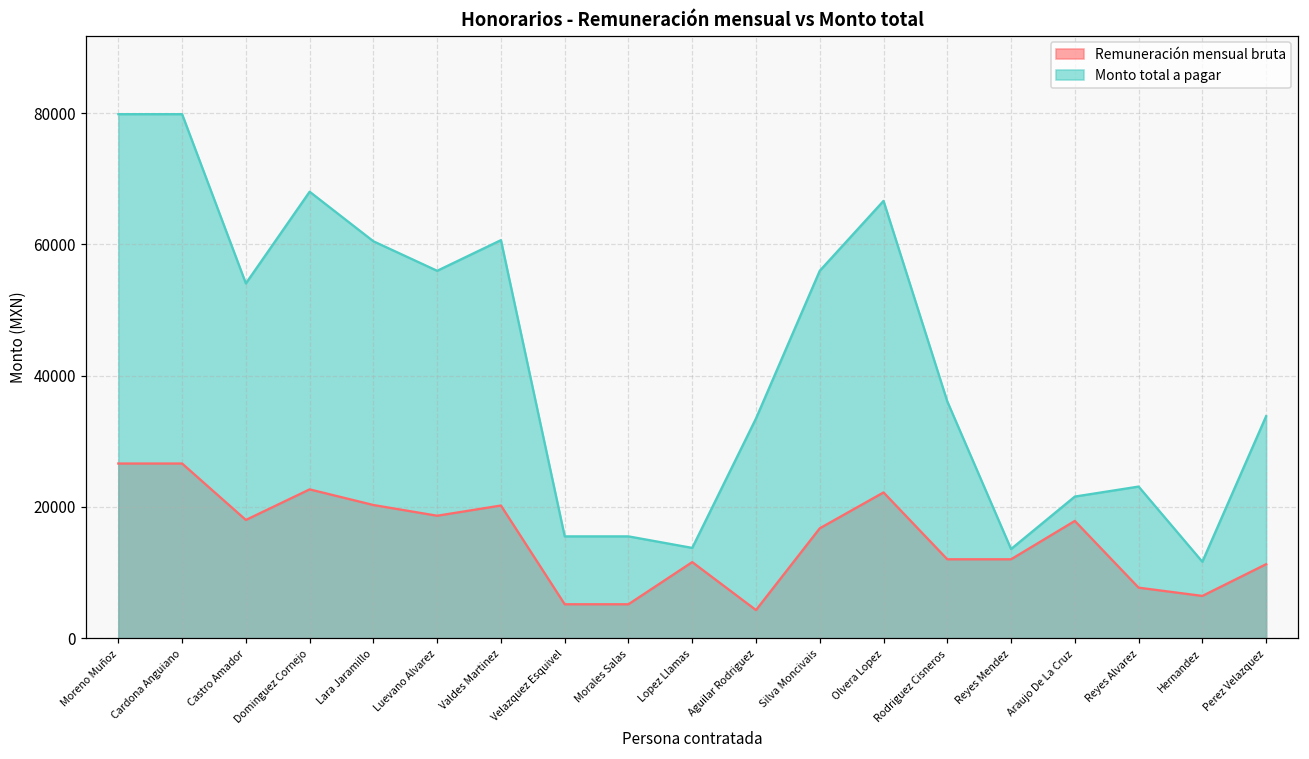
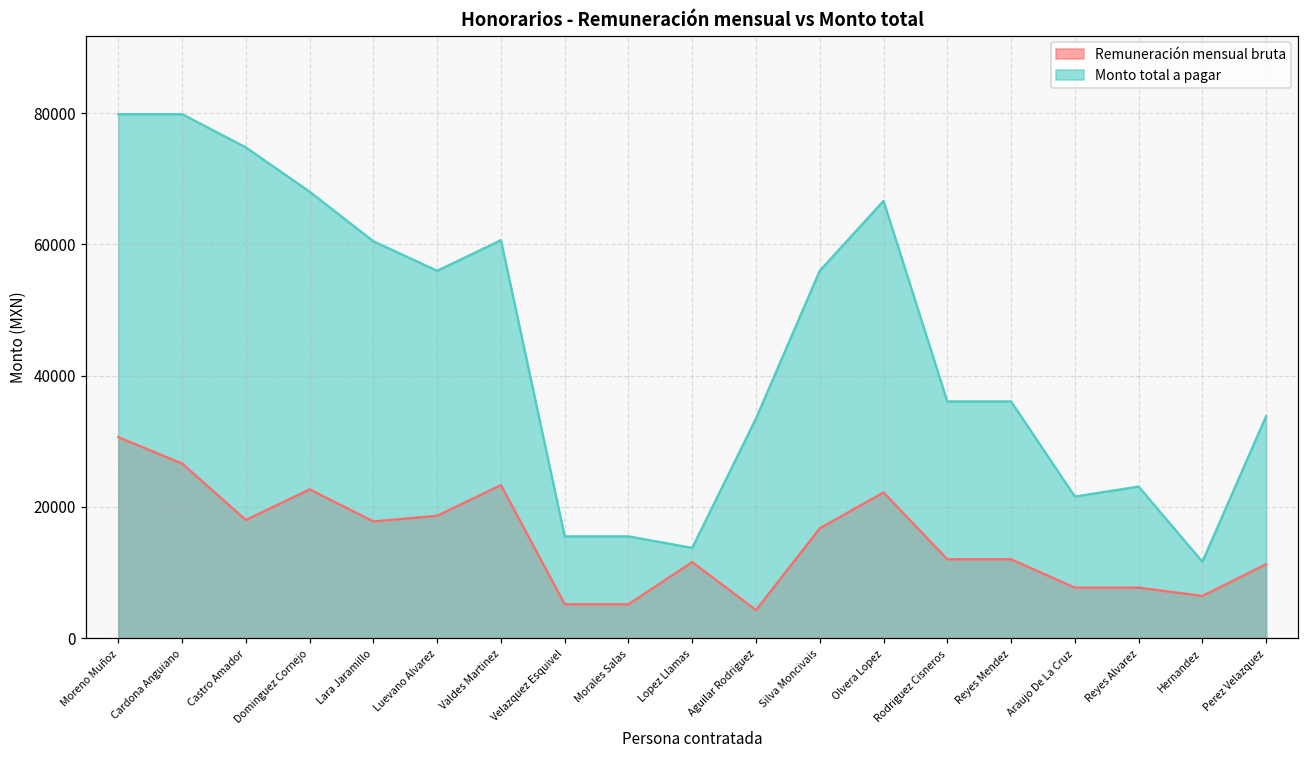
Remuneración mensual bruta, Moreno Muñoz: 27000 -> 31000
Monto total a pagar, Castro Amador: 54000 -> 75000
Remuneración mensual bruta, Lara Jaramillo: 20000 -> 18000
Remuneración mensual bruta, Valdes Martinez: 20000 -> 23000
Monto total a pagar, Reyes Mendez: 14000 -> 36000
Remuneración mensual bruta, Araujo De La Cruz: 18000 -> 8000
